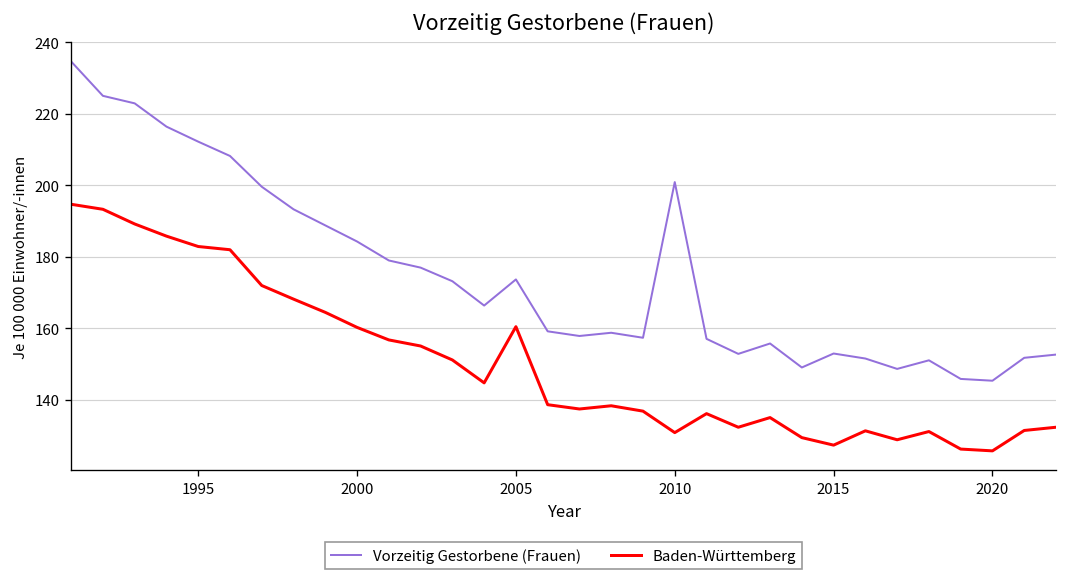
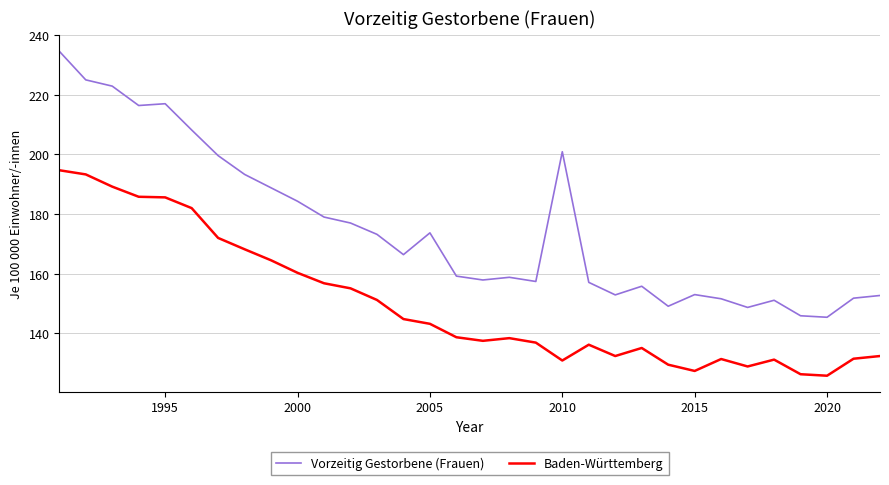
Vorzeitig Gestorbene (Frauen), 1995: 212 -> 217
Baden-Württemberg, 1995: 183 -> 186
Baden-Württemberg, 2005: 161 -> 143
